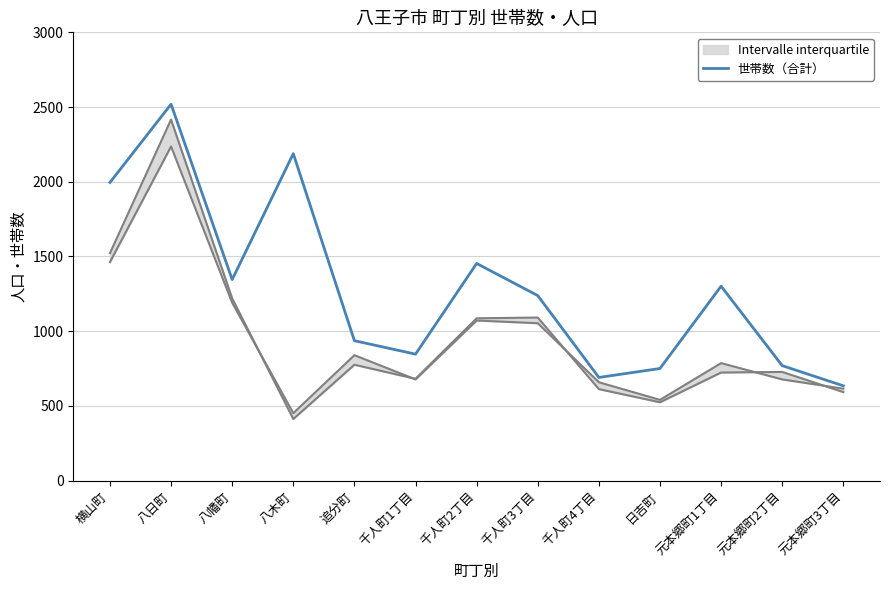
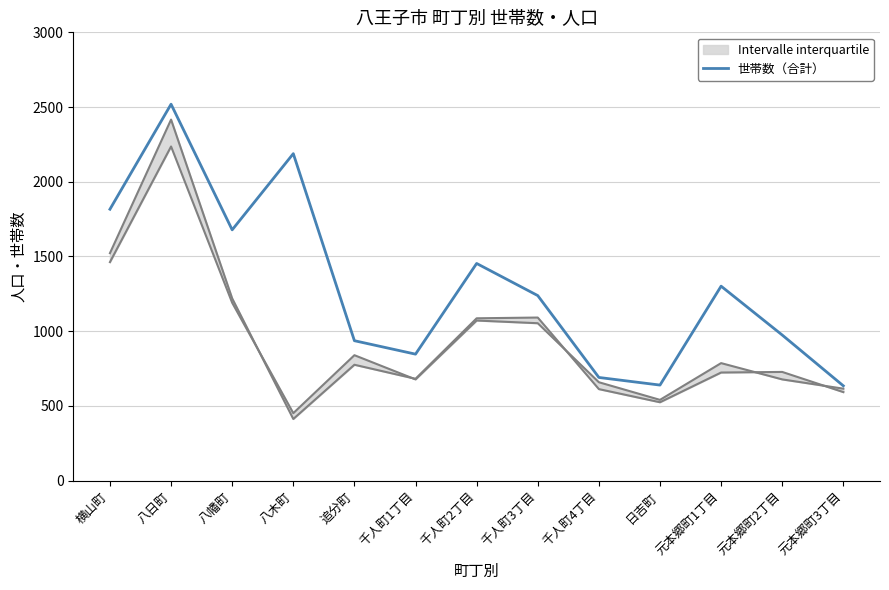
世帯数（合計）, 横山町: 2000 -> 1820
世帯数（合計）, 八幡町: 1350 -> 1680
世帯数（合計）, 日吉町: 750 -> 640
世帯数（合計）, 元本郷町2丁目: 770 -> 970
